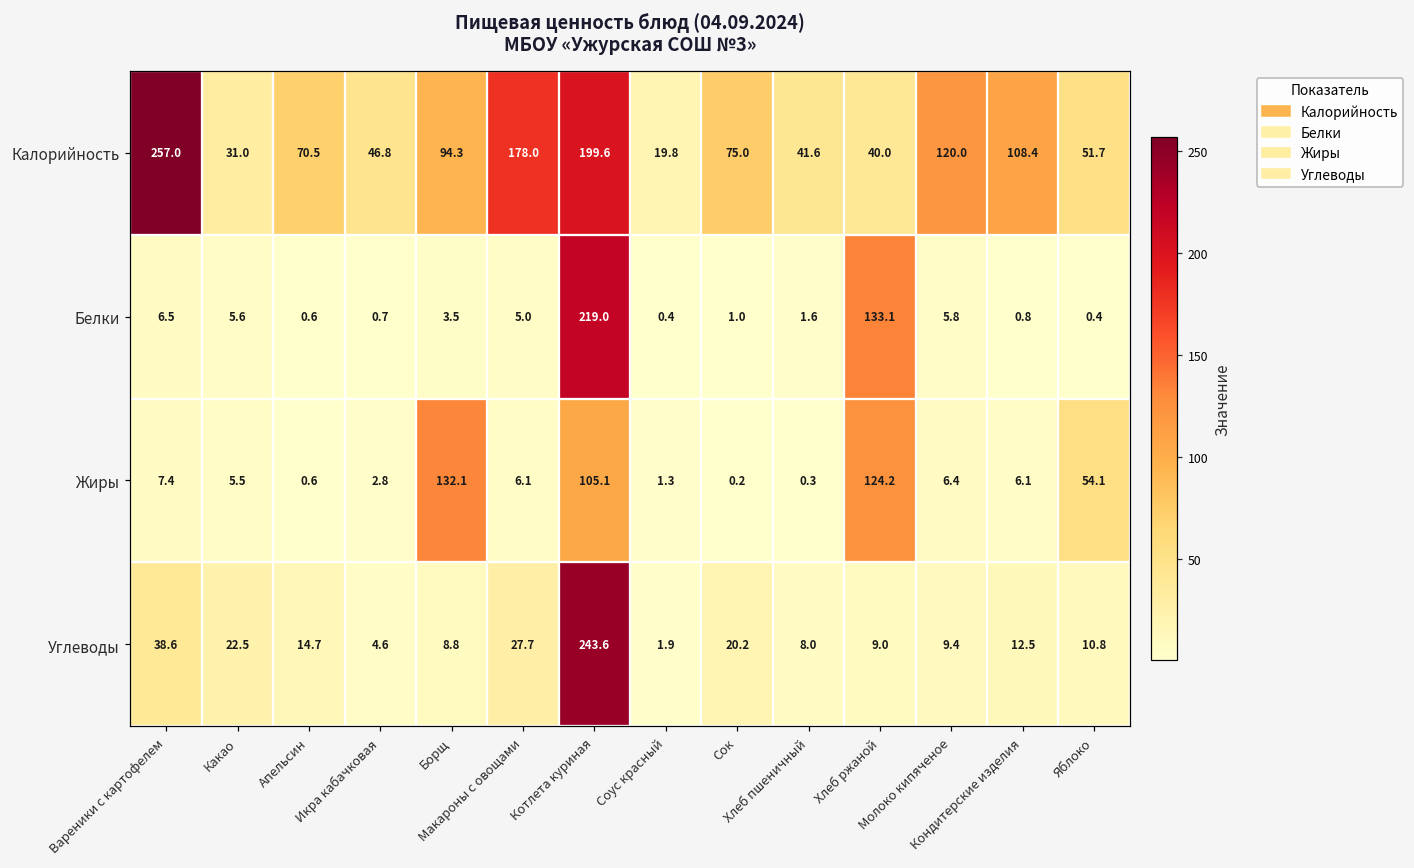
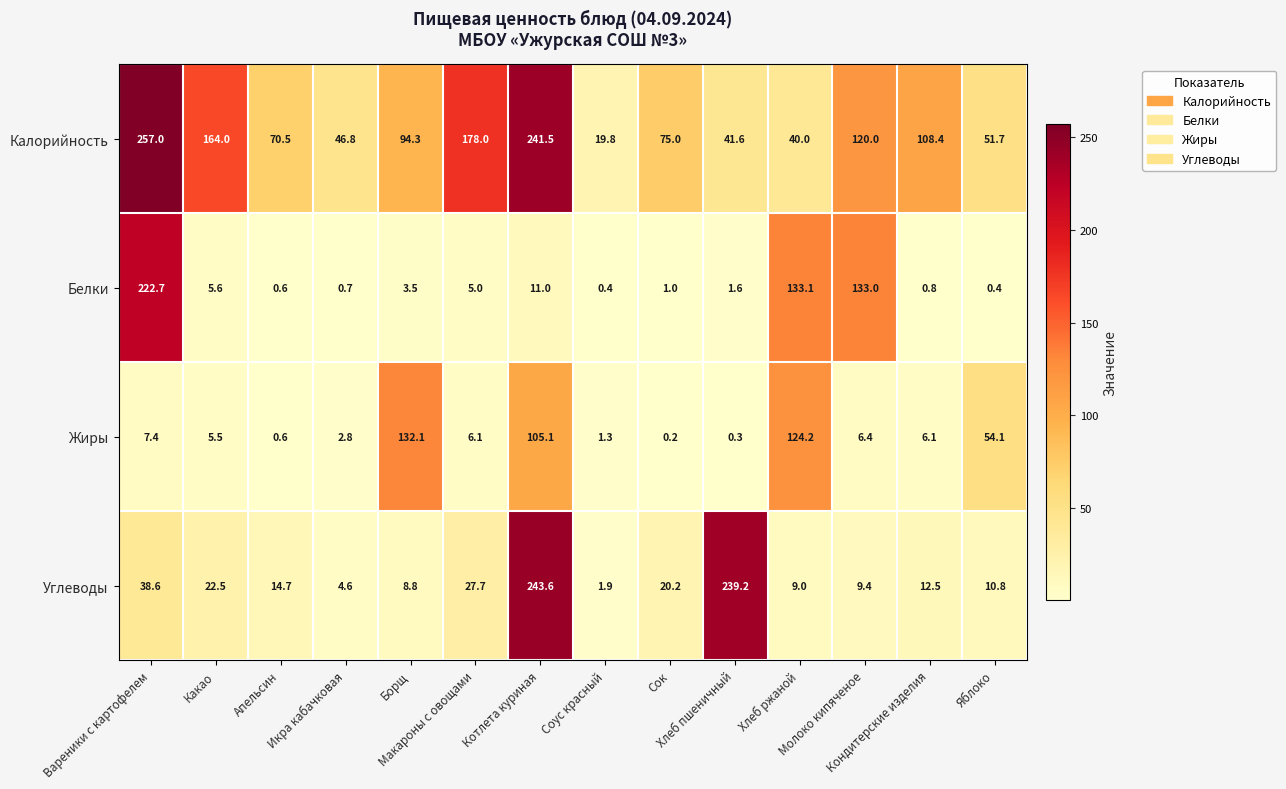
Калорийность, Какао: 31.0 -> 164.0
Калорийность, Котлета куриная: 199.6 -> 241.5
Белки, Вареники с картофелем: 6.5 -> 222.7
Белки, Котлета куриная: 219.0 -> 11.0
Белки, Молоко кипяченое: 5.8 -> 133.0
Углеводы, Хлеб пшеничный: 8.0 -> 239.2
